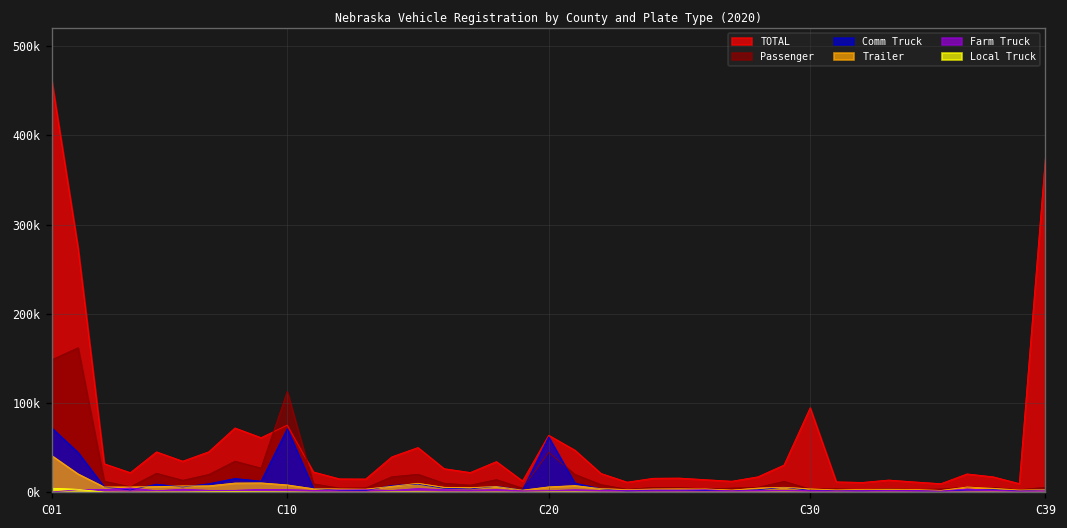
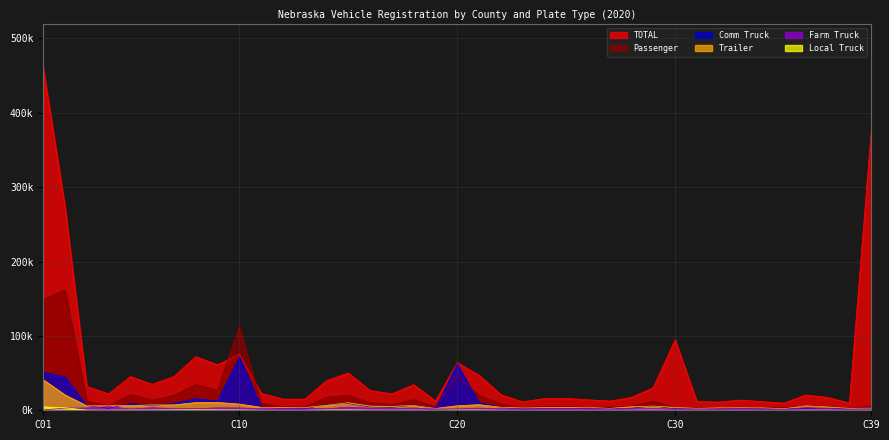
Comm Truck, C01: 70000 -> 50000
